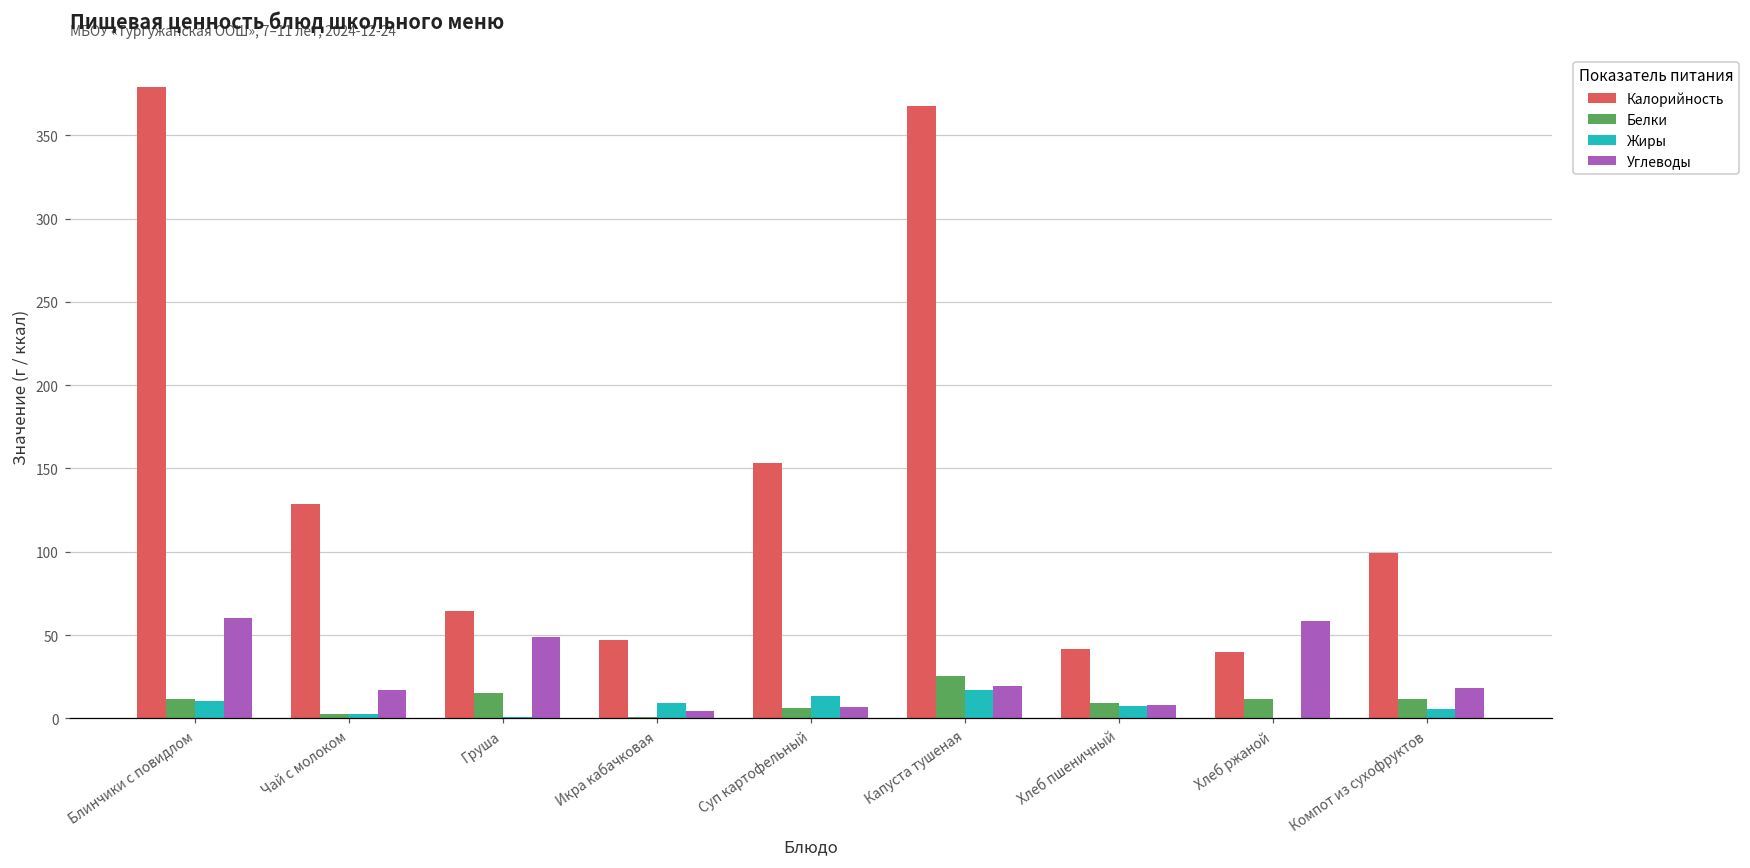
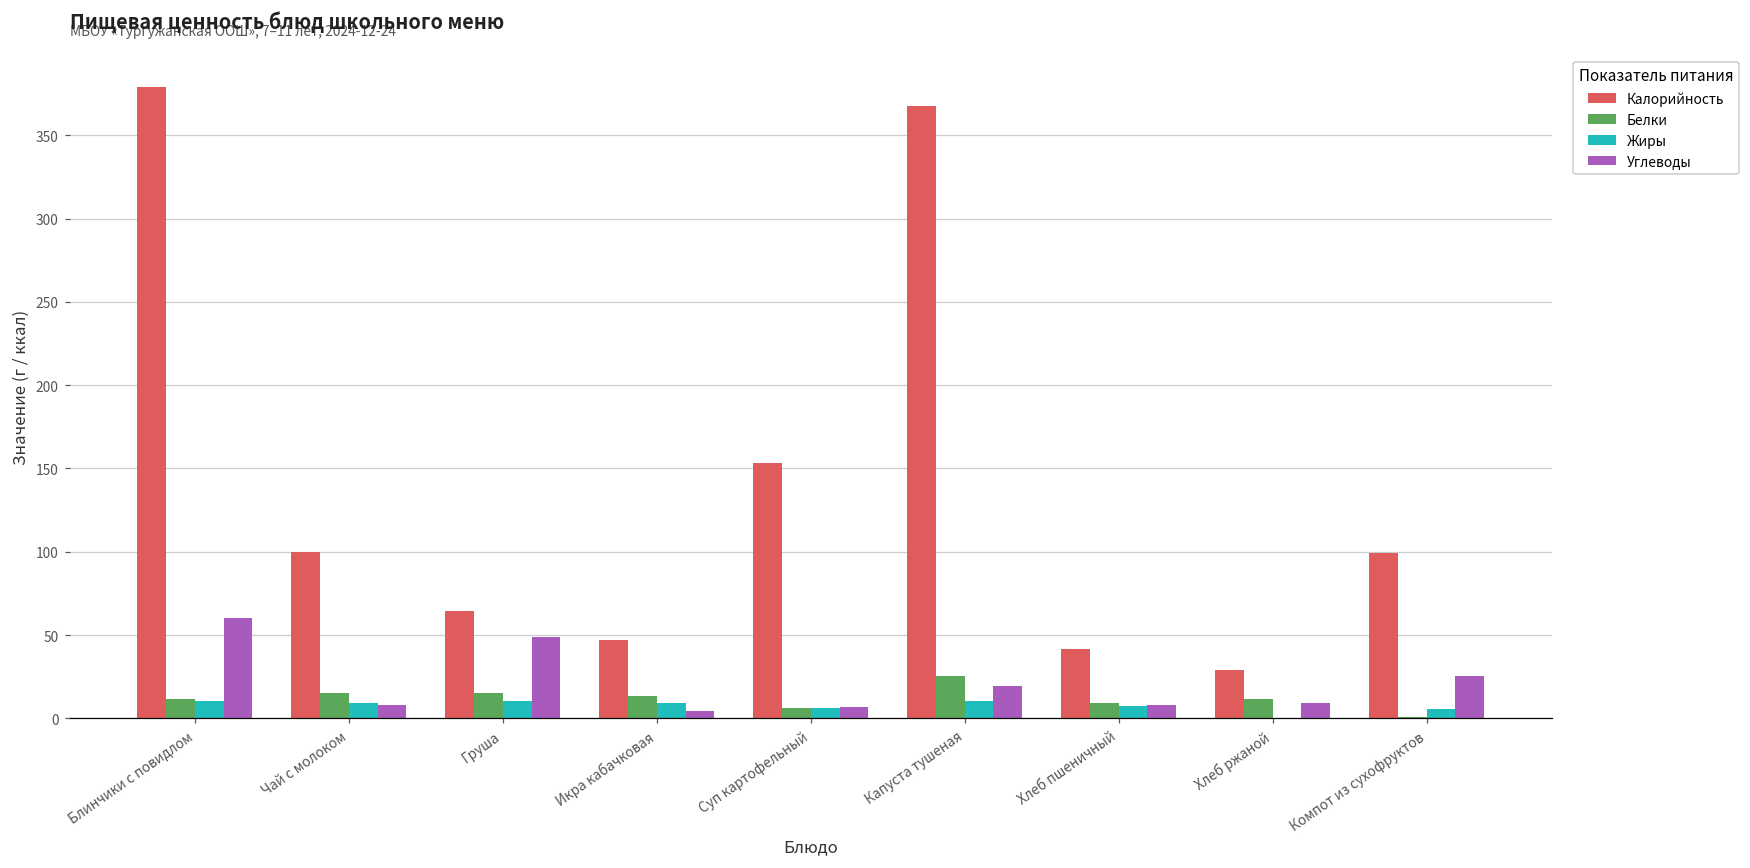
Калорийность, Чай с молоком: 129 -> 100
Белки, Чай с молоком: 2 -> 15
Жиры, Чай с молоком: 3 -> 9
Углеводы, Чай с молоком: 17 -> 8
Жиры, Груша: 1 -> 10
Белки, Икра кабачковая: 1 -> 13
Жиры, Суп картофельный: 13 -> 6
Жиры, Капуста тушеная: 17 -> 10
Калорийность, Хлеб ржаной: 40 -> 29
Углеводы, Хлеб ржаной: 58 -> 9
Белки, Компот из сухофруктов: 12 -> 1
Углеводы, Компот из сухофруктов: 18 -> 25
